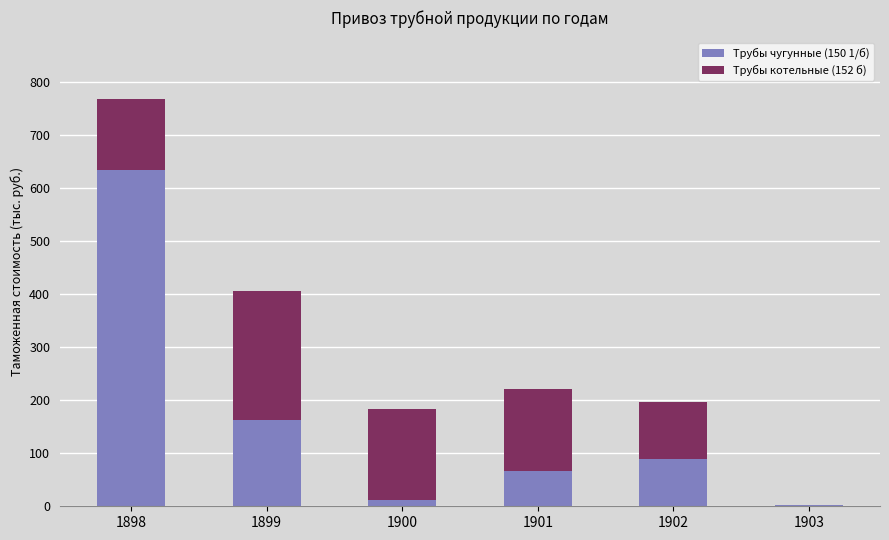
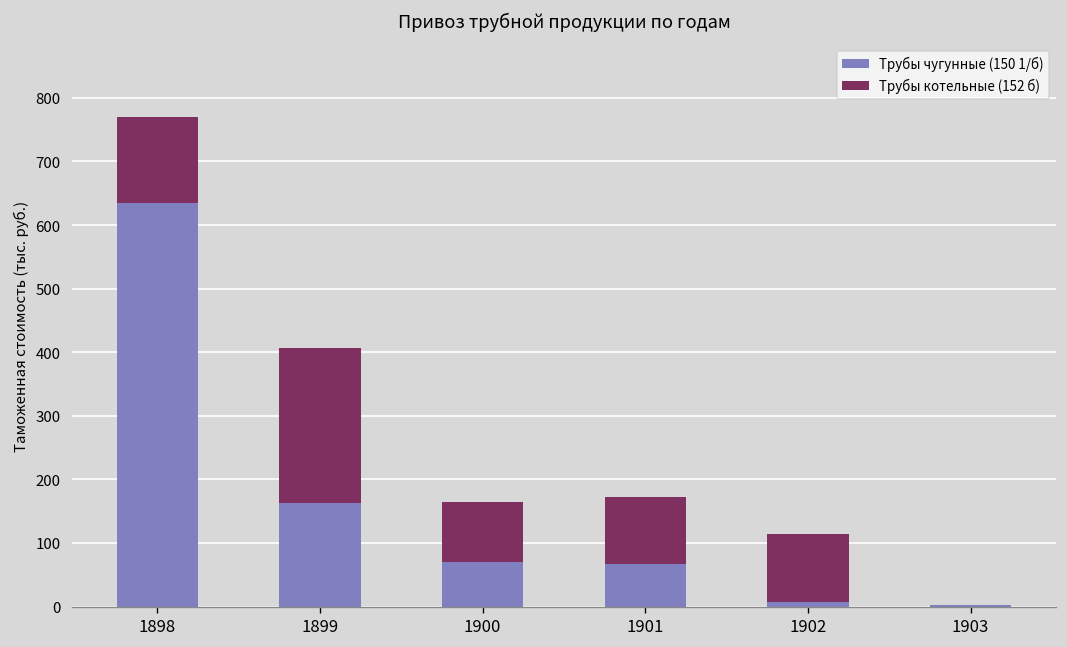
Трубы чугунные (150 1/б), 1900: 10 -> 70
Трубы котельные (152 б), 1900: 170 -> 90
Трубы котельные (152 б), 1901: 160 -> 110
Трубы чугунные (150 1/б), 1902: 90 -> 10
